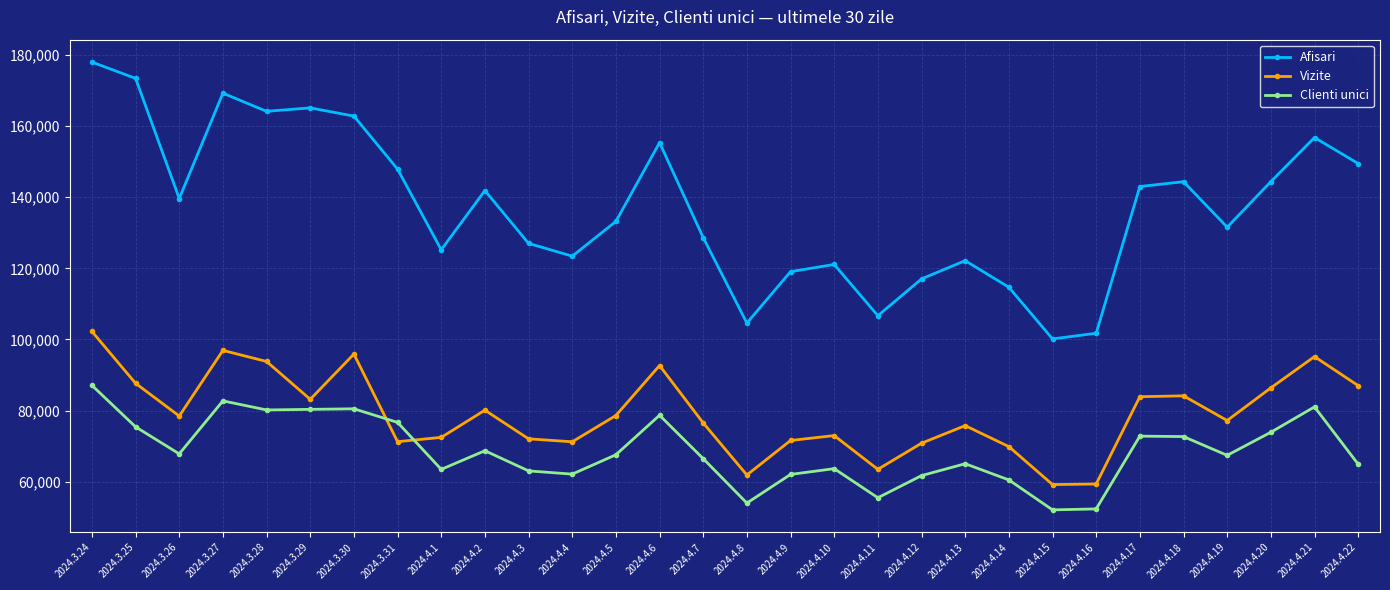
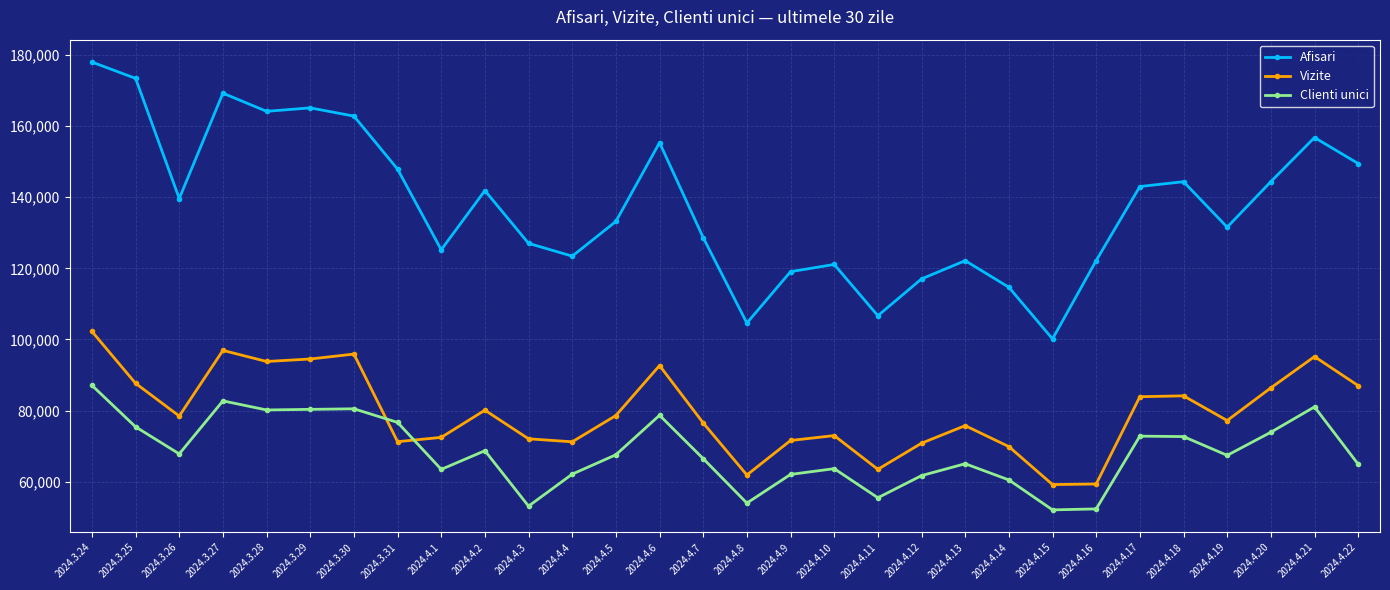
Vizite, 2024.3.29: 83,000 -> 95,000
Clienti unici, 2024.4.3: 63,000 -> 53,000
Afisari, 2024.4.16: 102,000 -> 122,000
